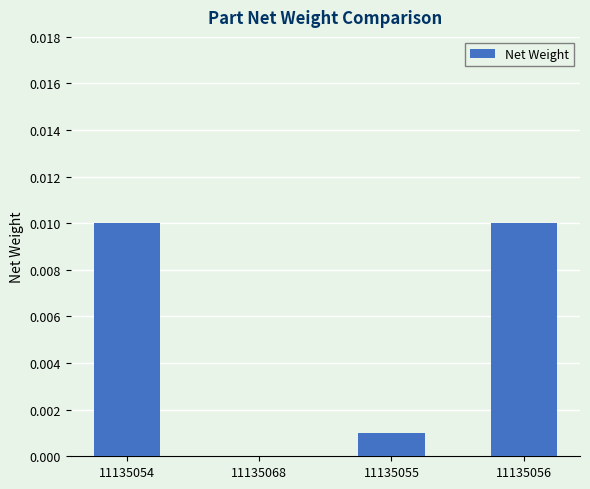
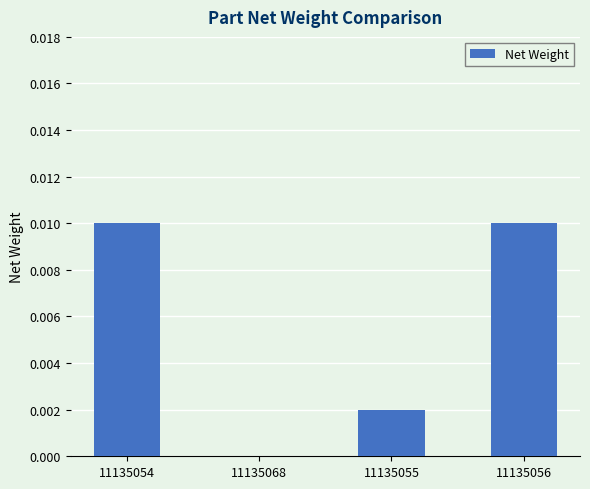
11135055: 0.001 -> 0.002
